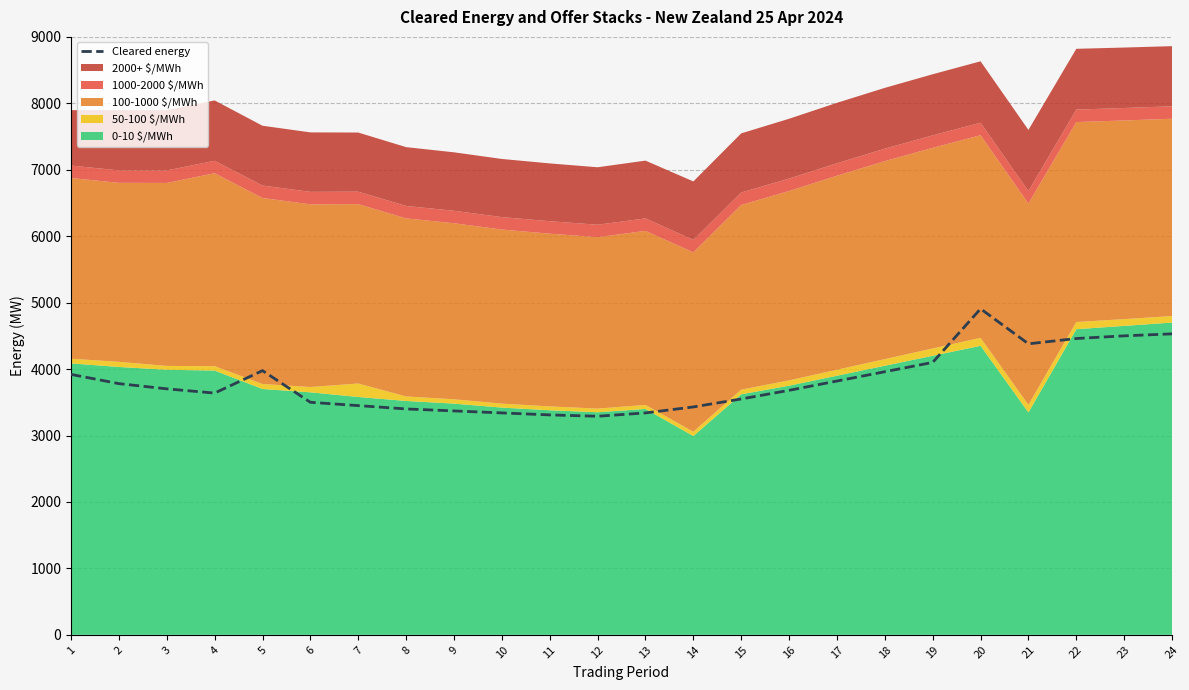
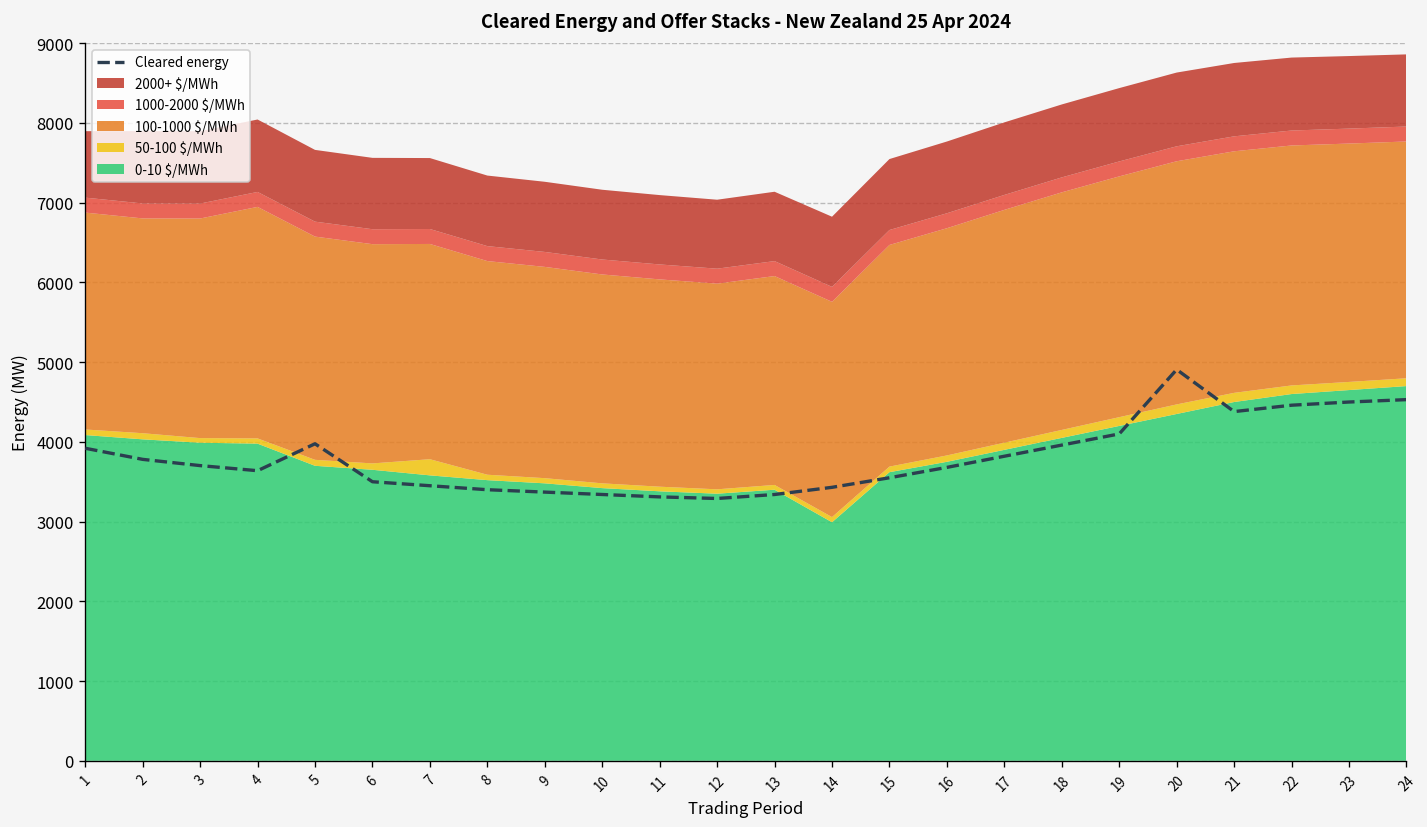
0-10 $/MWh, 21: 3300 -> 4500
